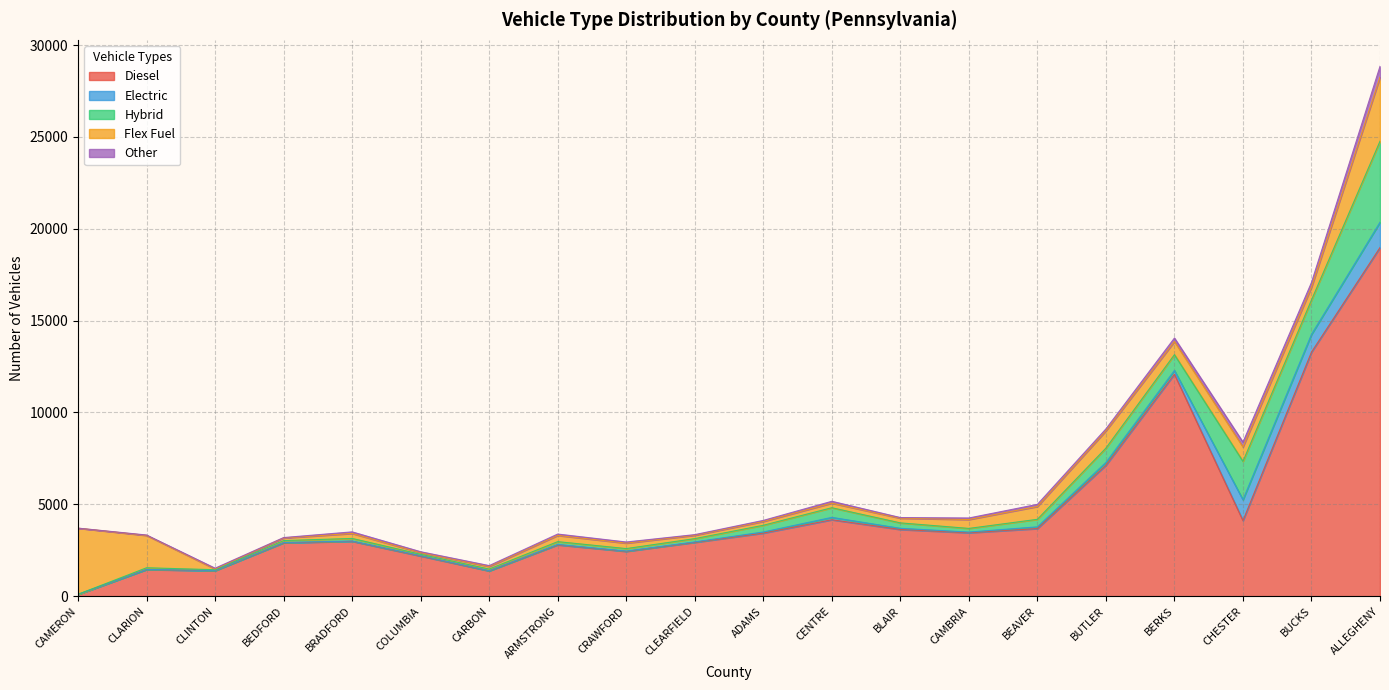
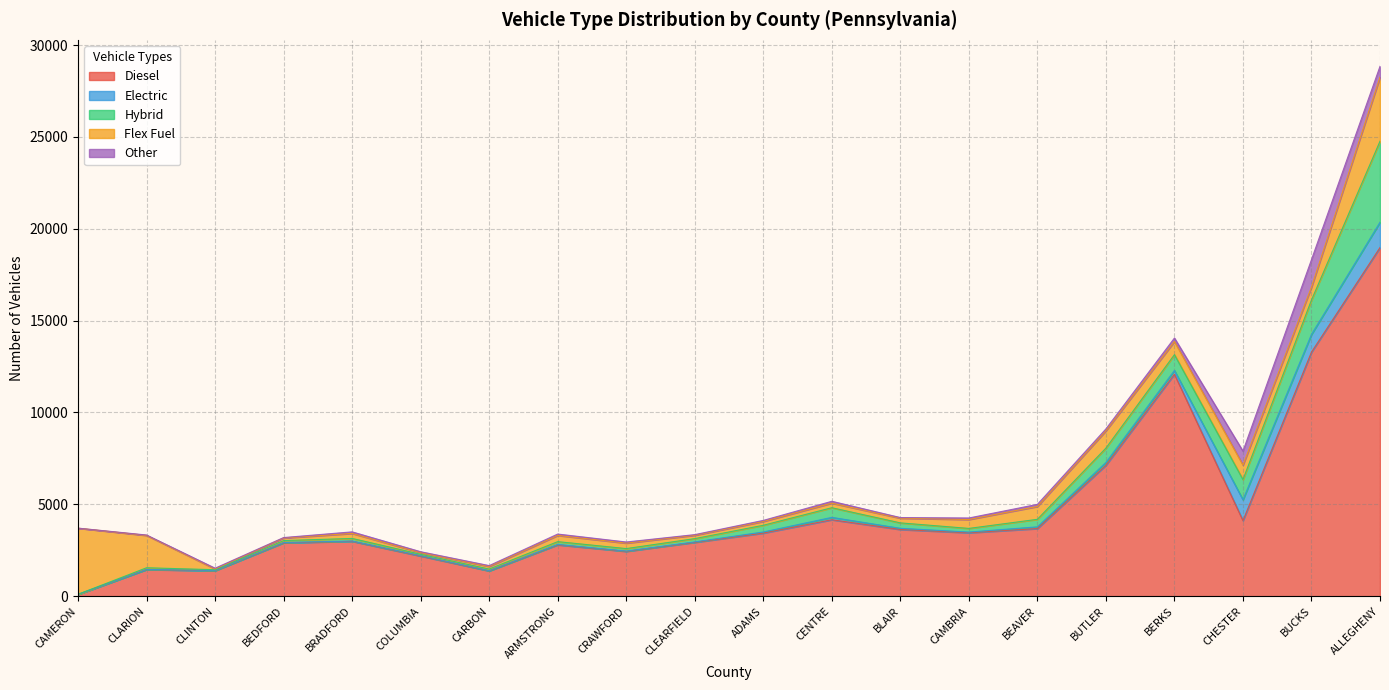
Hybrid, CHESTER: 2100 -> 1100
Other, CHESTER: 300 -> 800
Other, BUCKS: 300 -> 1500
